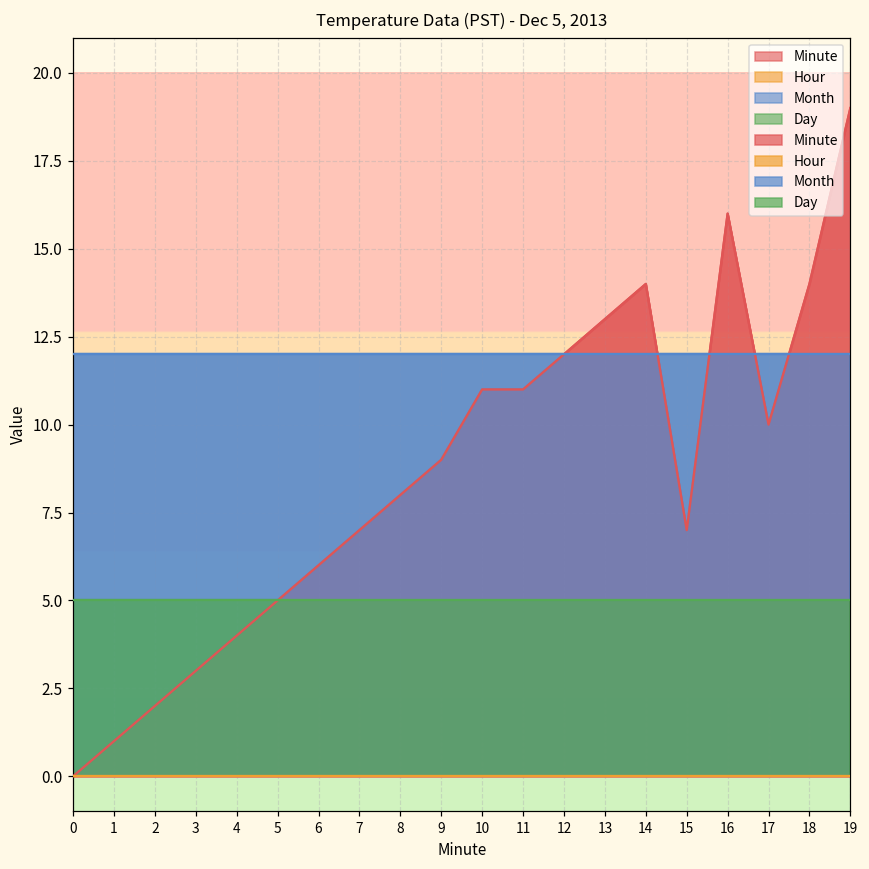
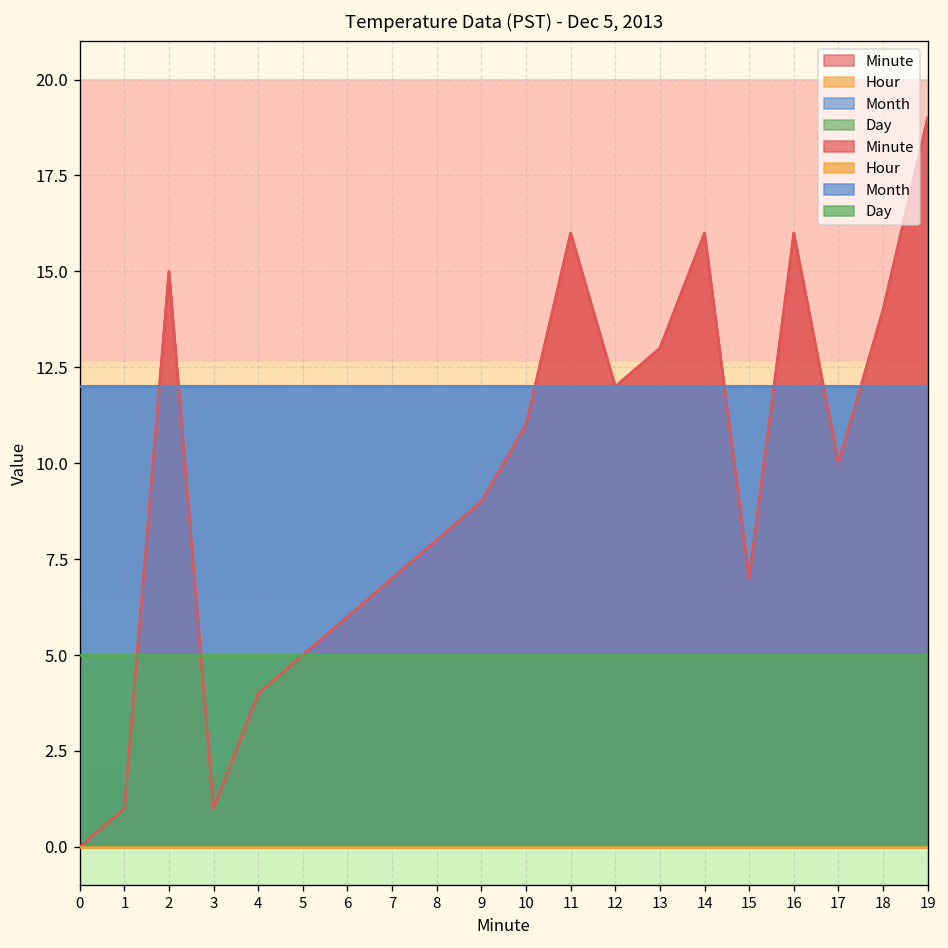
Minute, 2: 2 -> 15
Minute, 3: 3 -> 1
Minute, 11: 11 -> 16
Minute, 14: 14 -> 16
